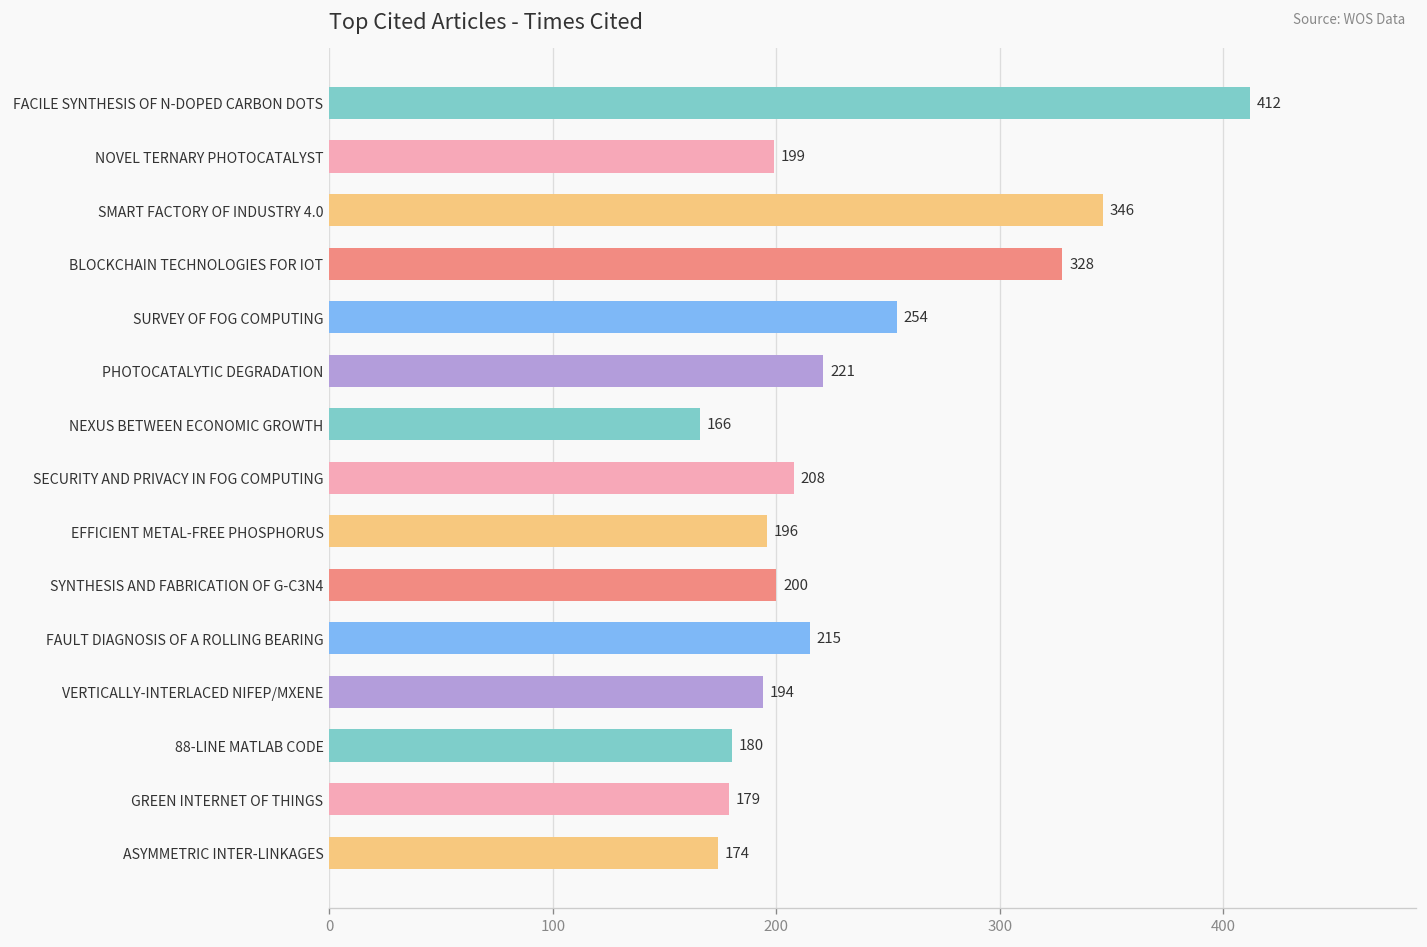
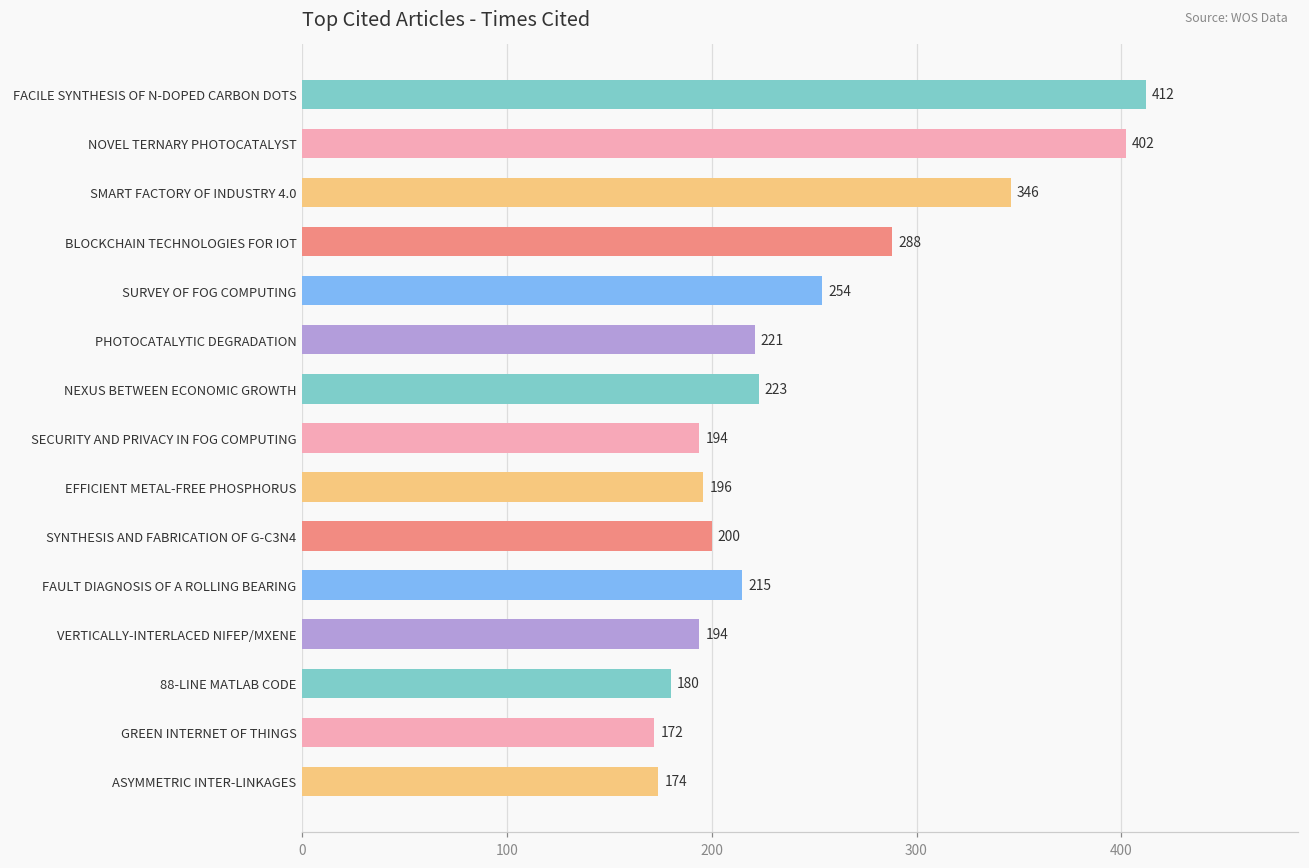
NOVEL TERNARY PHOTOCATALYST: 199 -> 402
BLOCKCHAIN TECHNOLOGIES FOR IOT: 328 -> 288
NEXUS BETWEEN ECONOMIC GROWTH: 166 -> 223
SECURITY AND PRIVACY IN FOG COMPUTING: 208 -> 194
GREEN INTERNET OF THINGS: 179 -> 172
